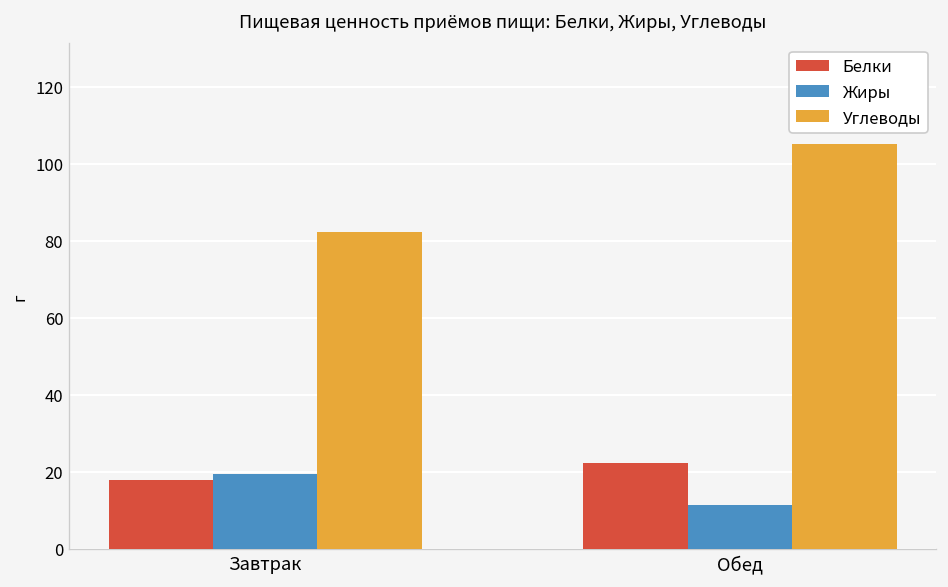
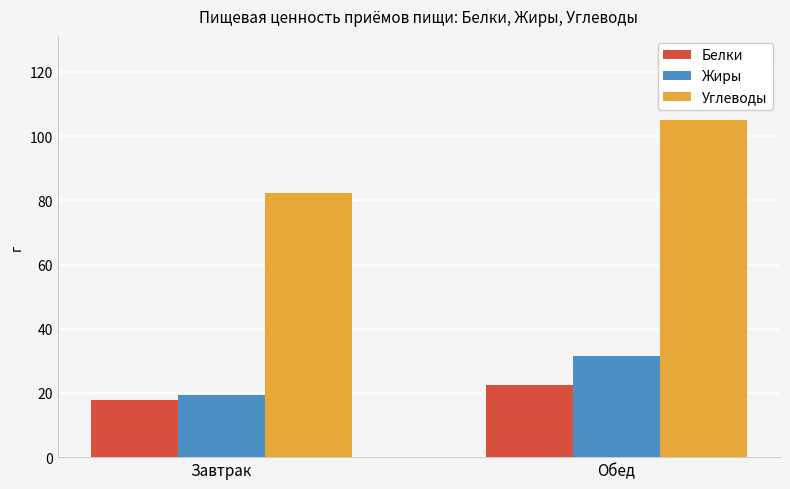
Жиры, Обед: 11 -> 31
